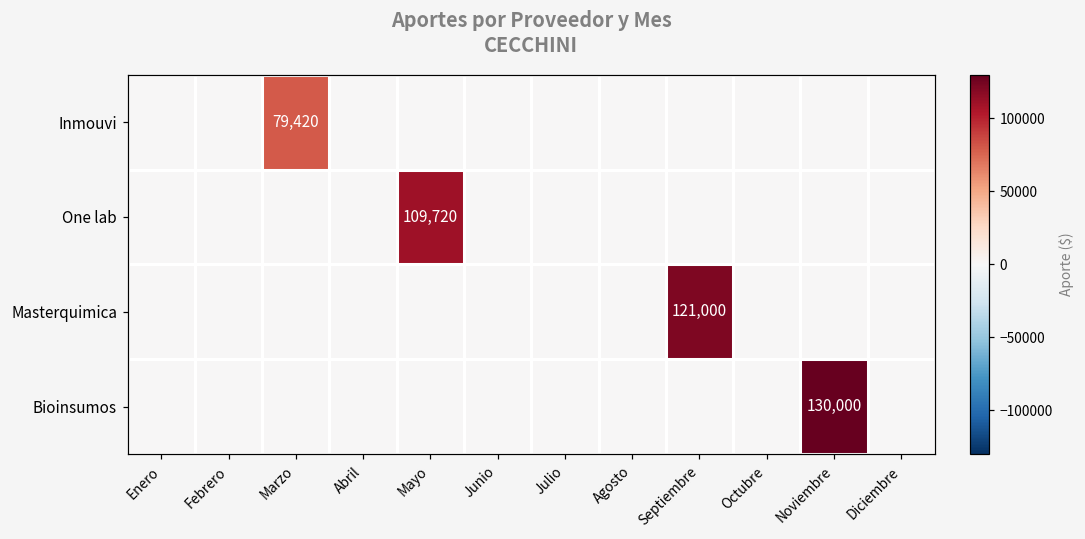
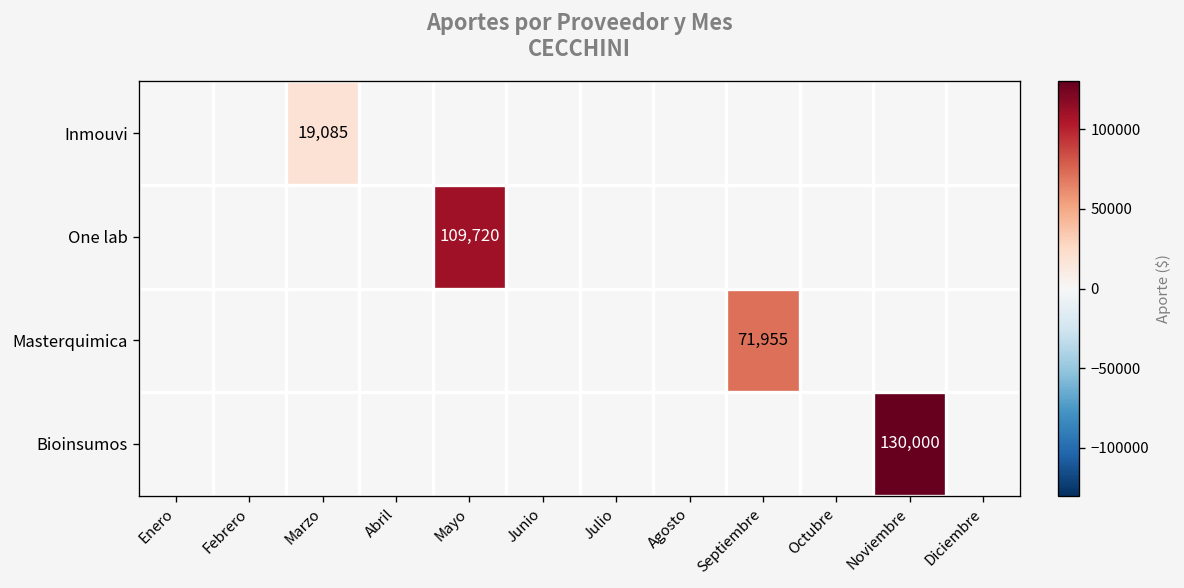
Inmouvi, Marzo: 79,420 -> 19,085
Masterquimica, Septiembre: 121,000 -> 71,955
